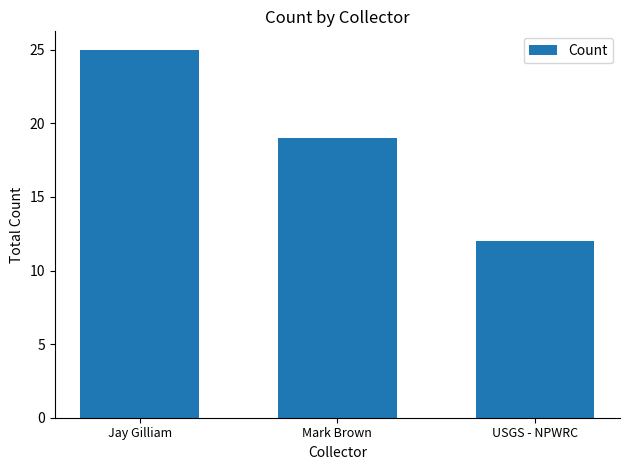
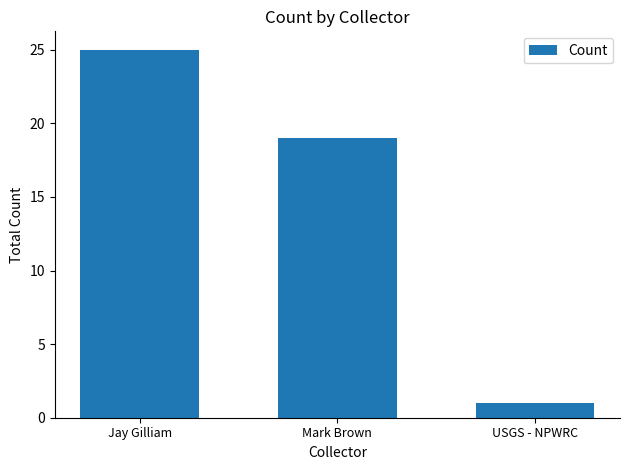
USGS - NPWRC: 12 -> 1
